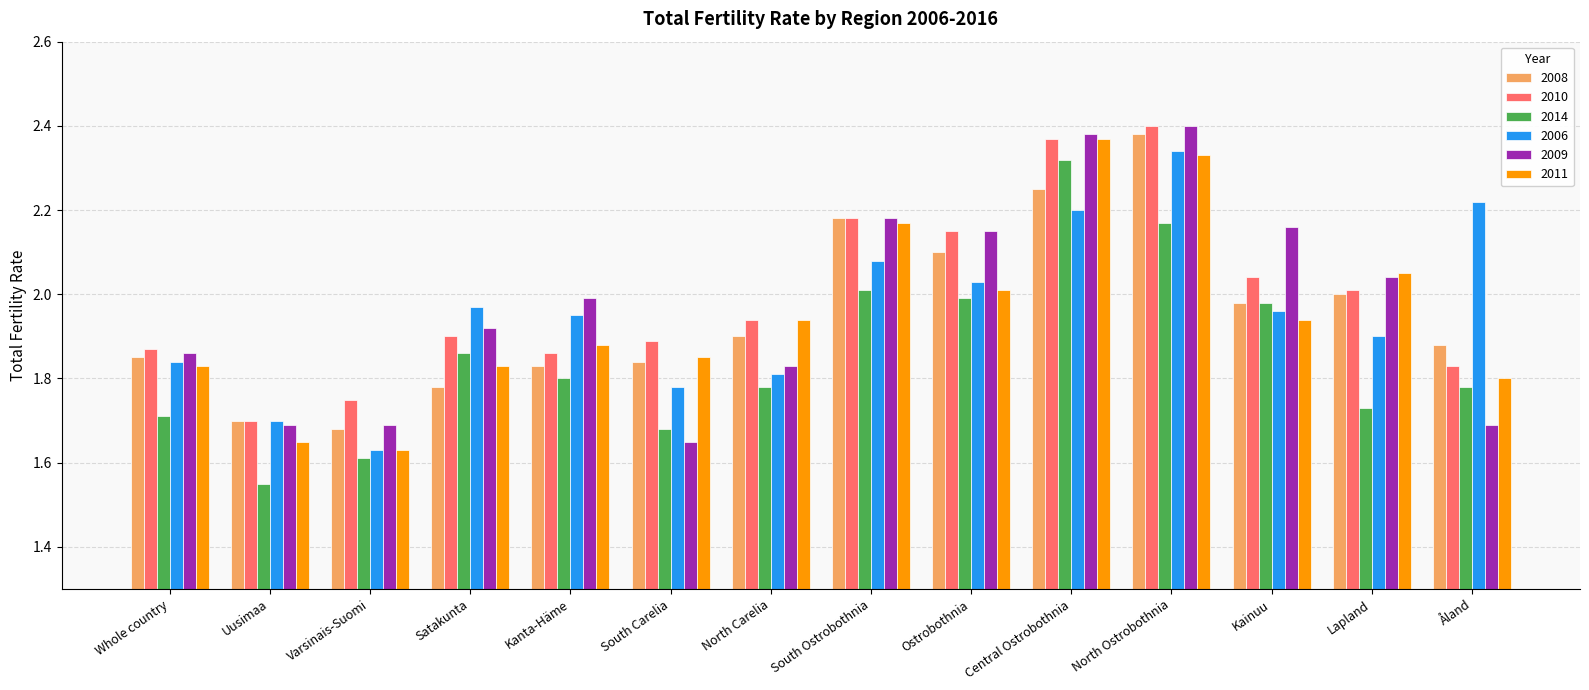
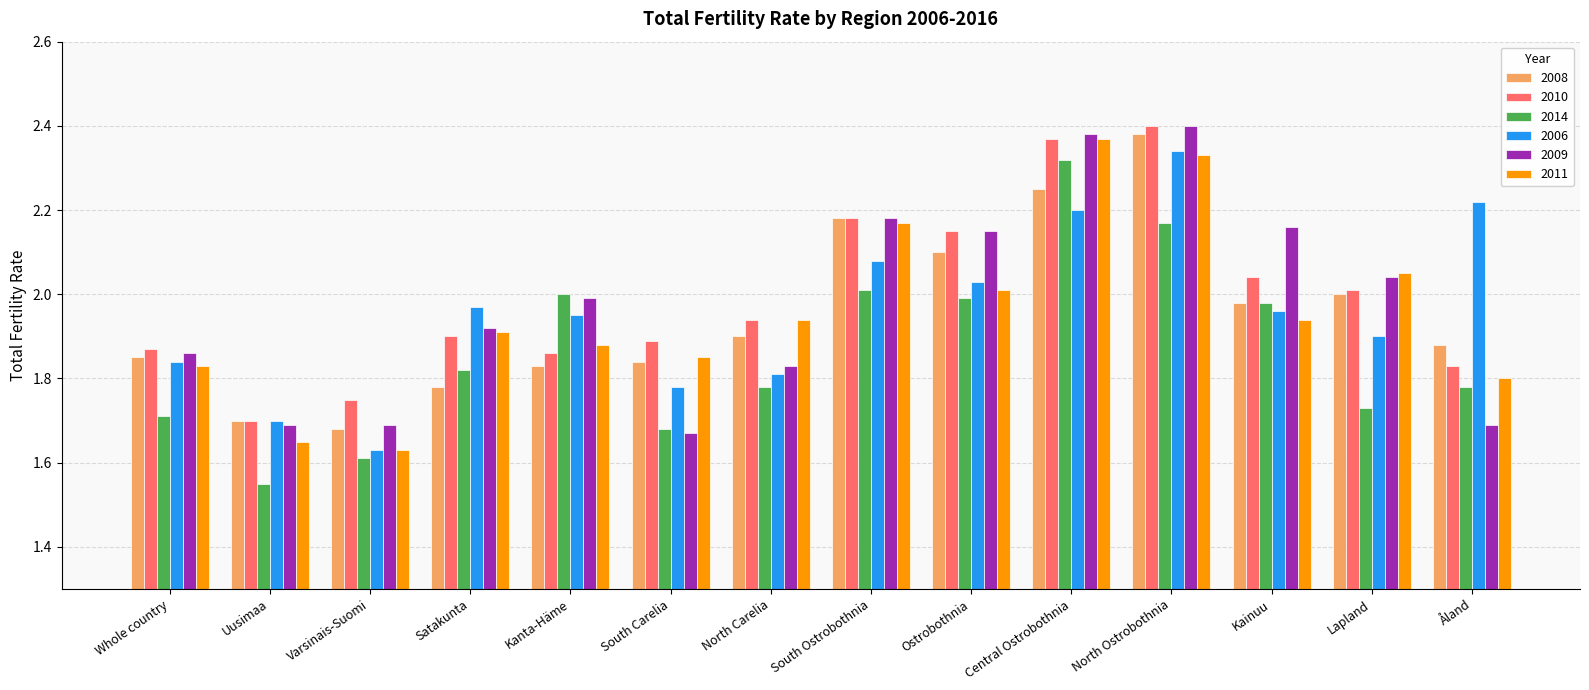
2014, Satakunta: 1.86 -> 1.82
2011, Satakunta: 1.83 -> 1.91
2014, Kanta-Häme: 1.8 -> 2.0
2009, South Carelia: 1.65 -> 1.67
